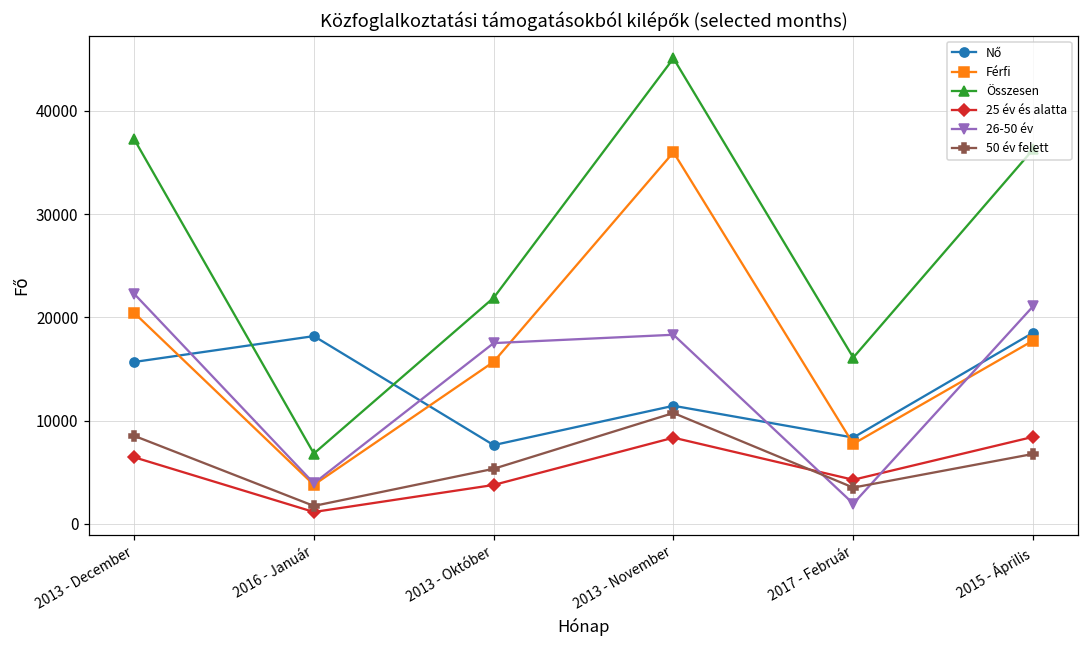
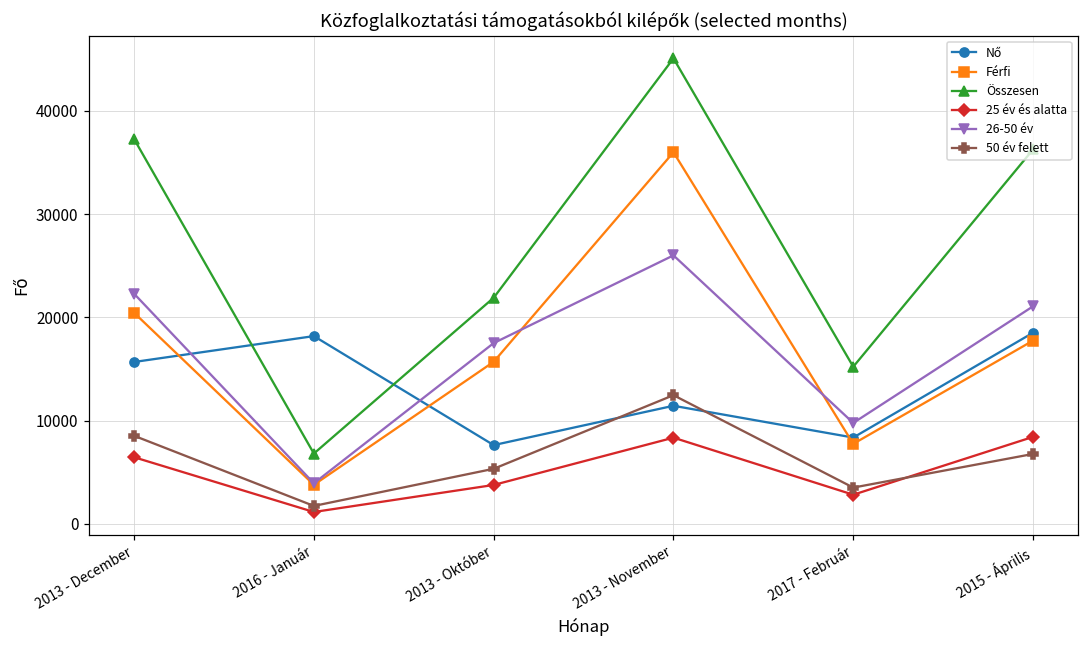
26-50 év, 2013 - November: 18000 -> 26000
50 év felett, 2013 - November: 11000 -> 12000
Összesen, 2017 - Február: 16000 -> 15000
25 év és alatta, 2017 - Február: 4000 -> 3000
26-50 év, 2017 - Február: 2000 -> 10000
